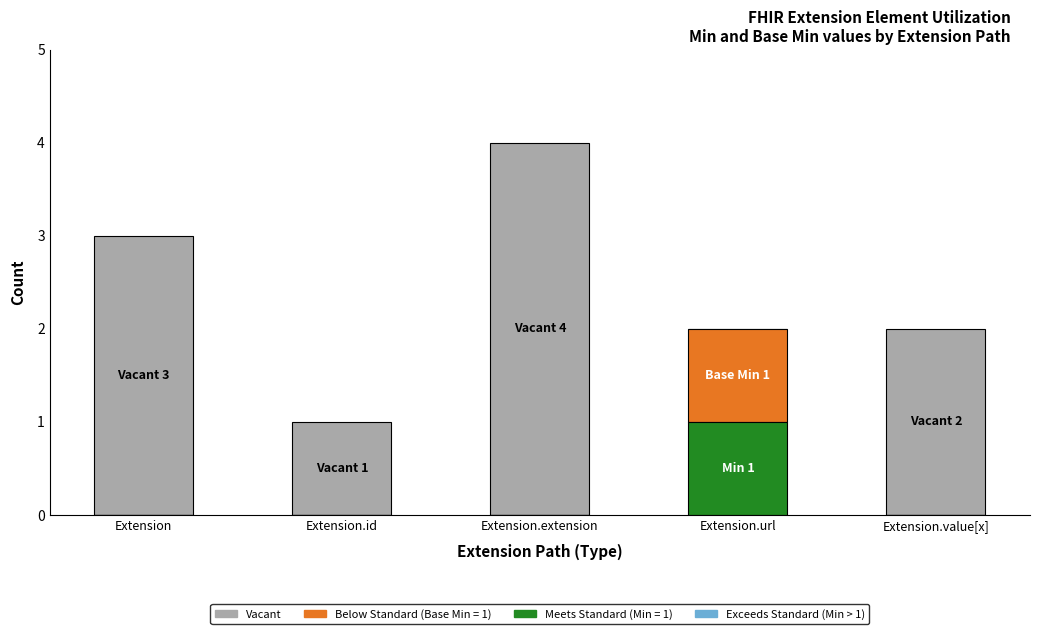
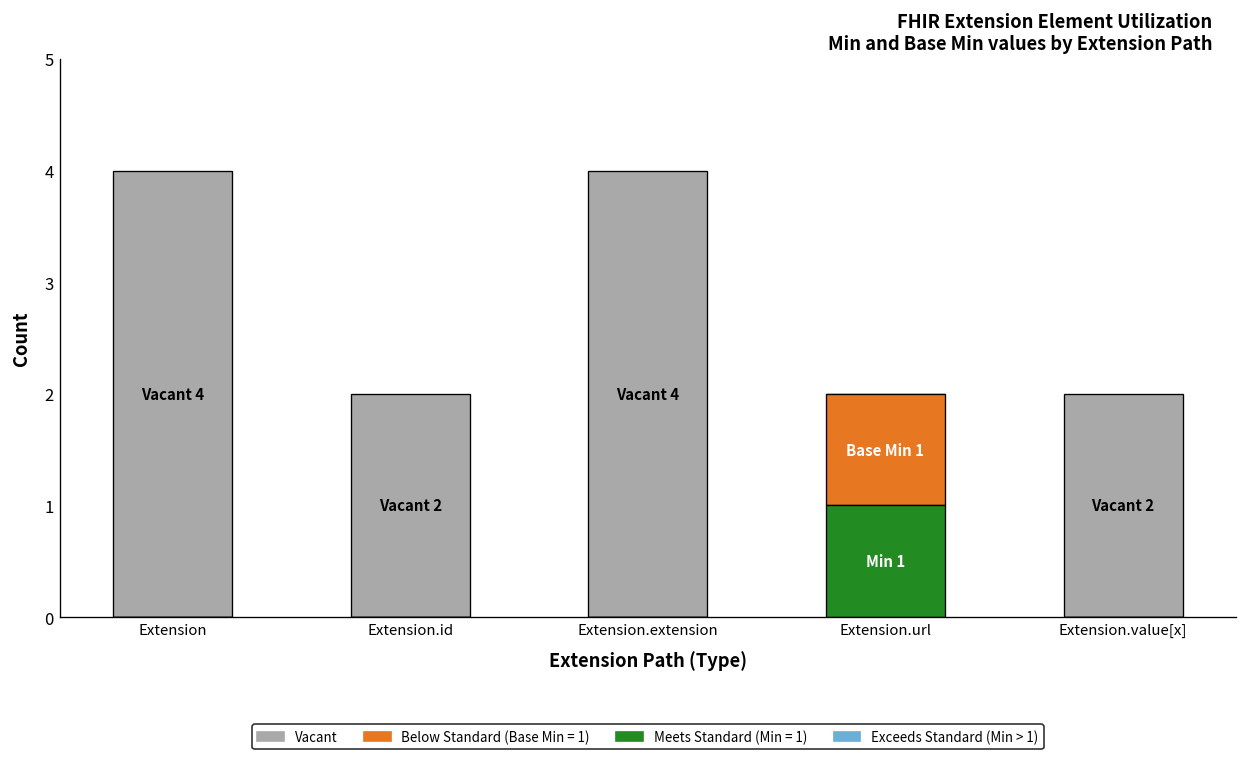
Vacant, Extension: 3 -> 4
Vacant, Extension.id: 1 -> 2
